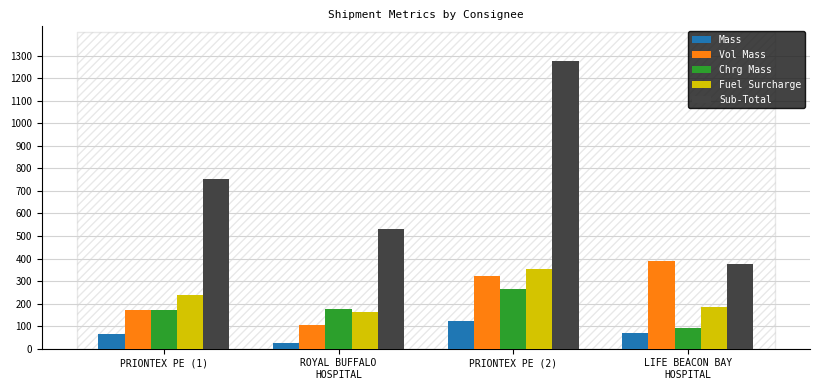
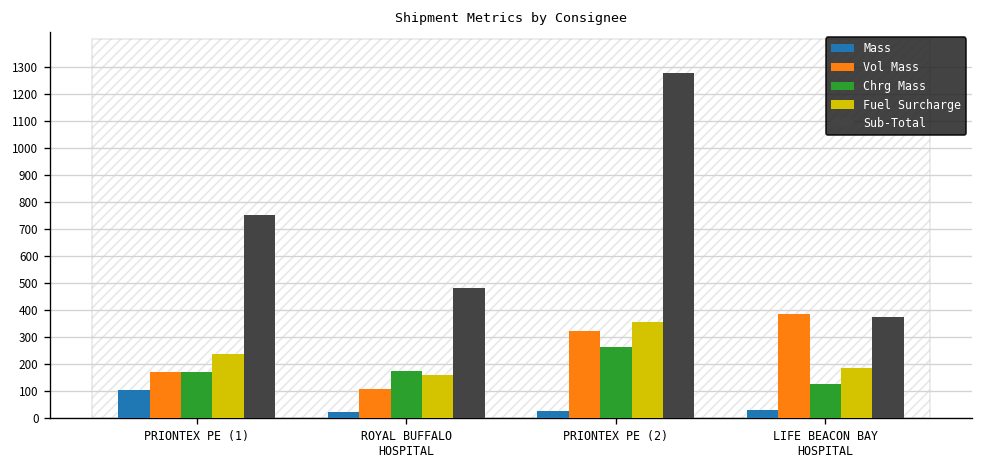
Mass, PRIONTEX PE (1): 60 -> 110
Sub-Total, ROYAL BUFFALO HOSPITAL: 530 -> 480
Mass, PRIONTEX PE (2): 130 -> 30
Mass, LIFE BEACON BAY HOSPITAL: 70 -> 30
Chrg Mass, LIFE BEACON BAY HOSPITAL: 90 -> 130
